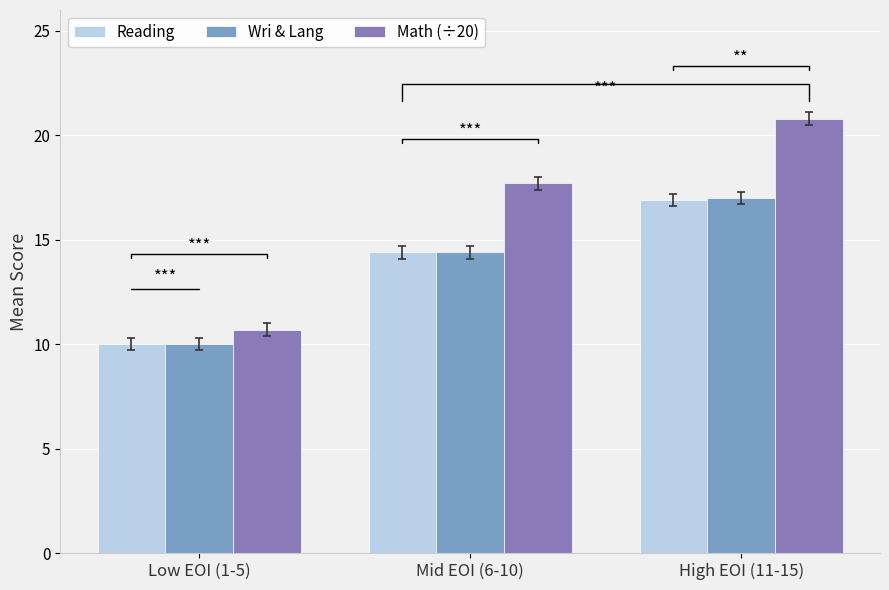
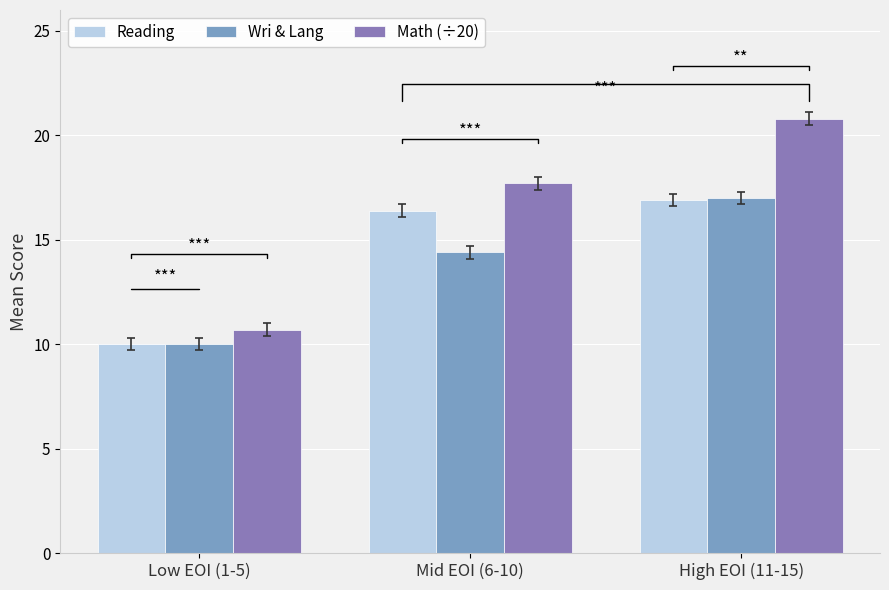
Reading, Mid EOI (6-10): 14.4 -> 16.4
